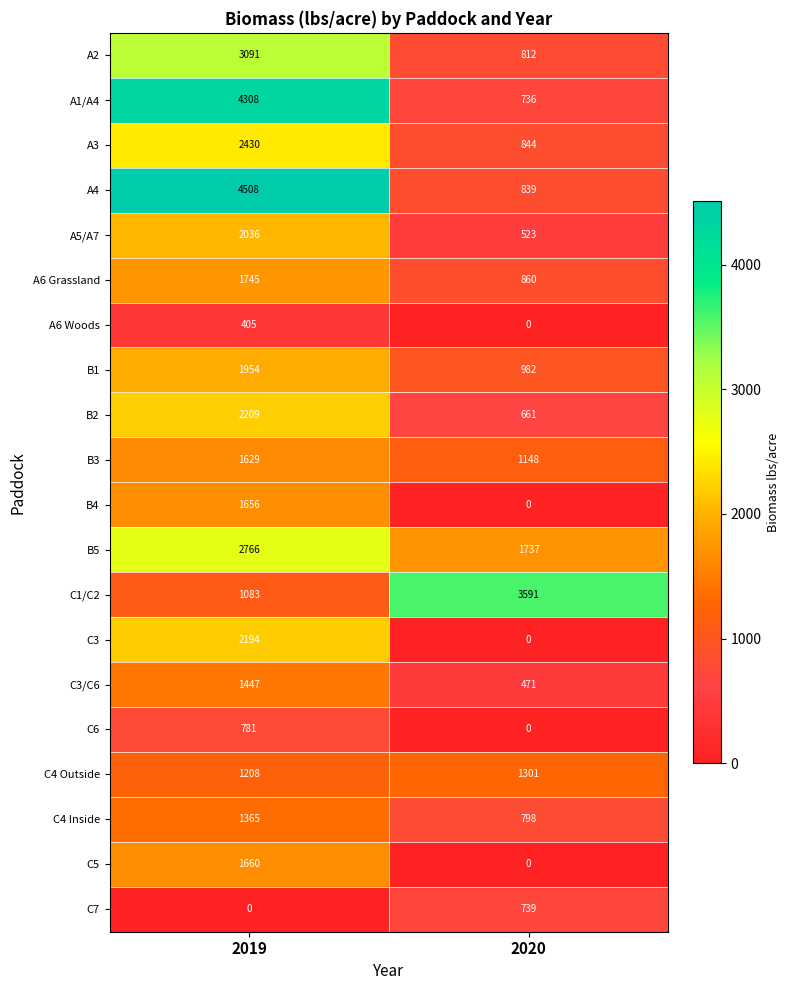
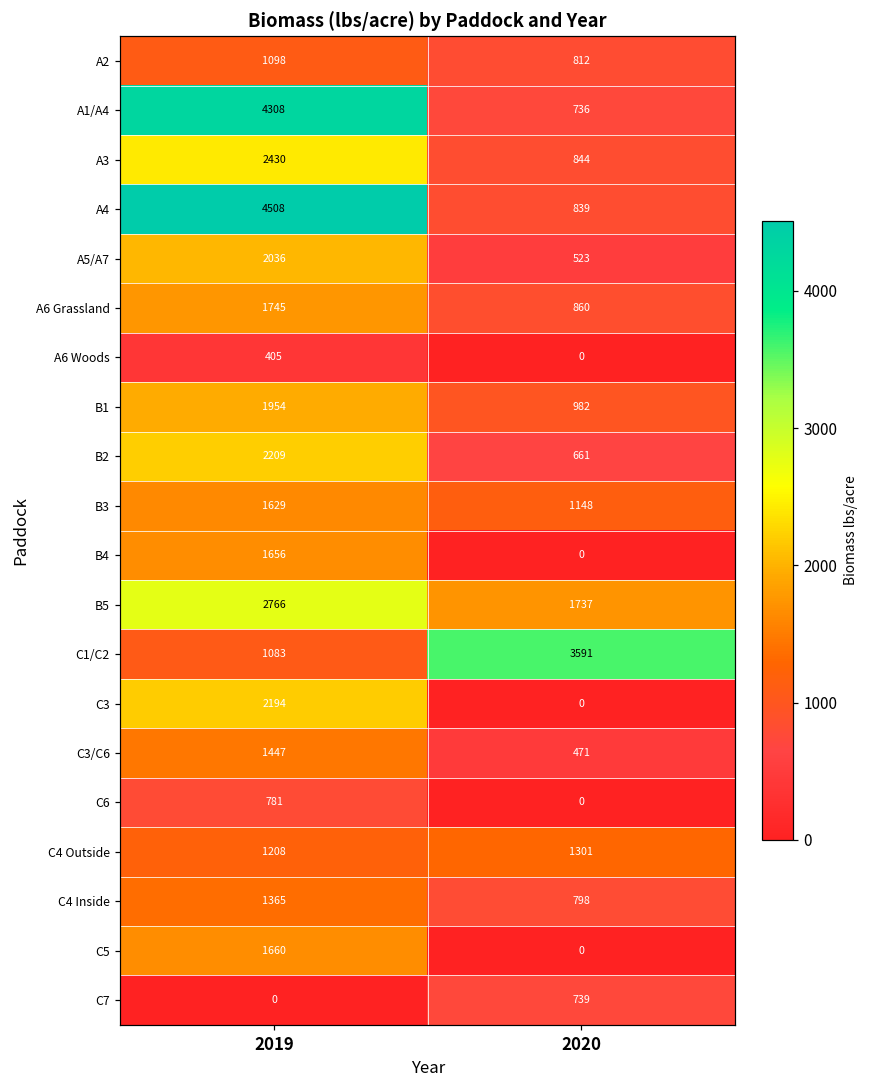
A2, 2019: 3091 -> 1098
